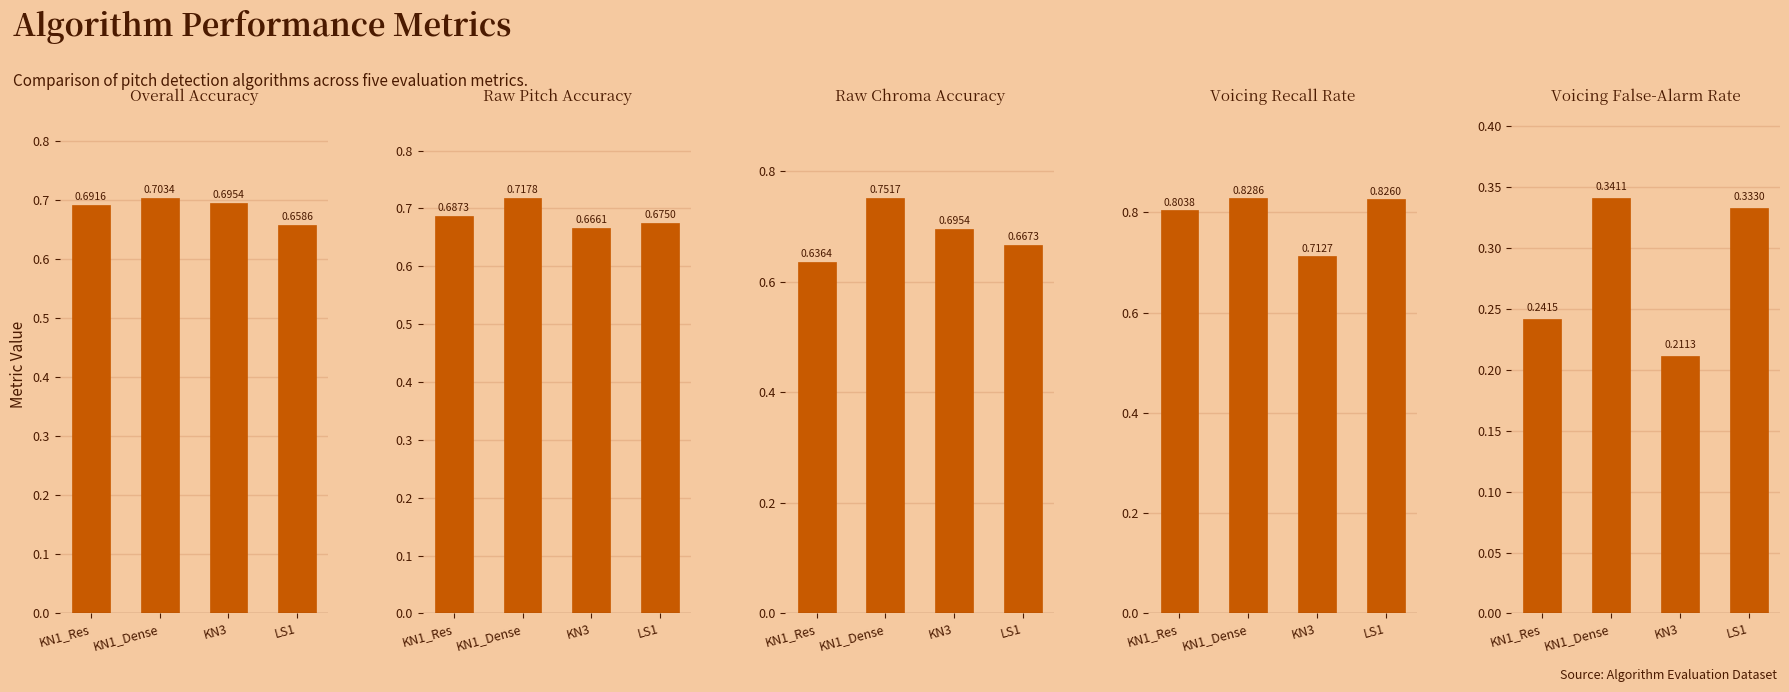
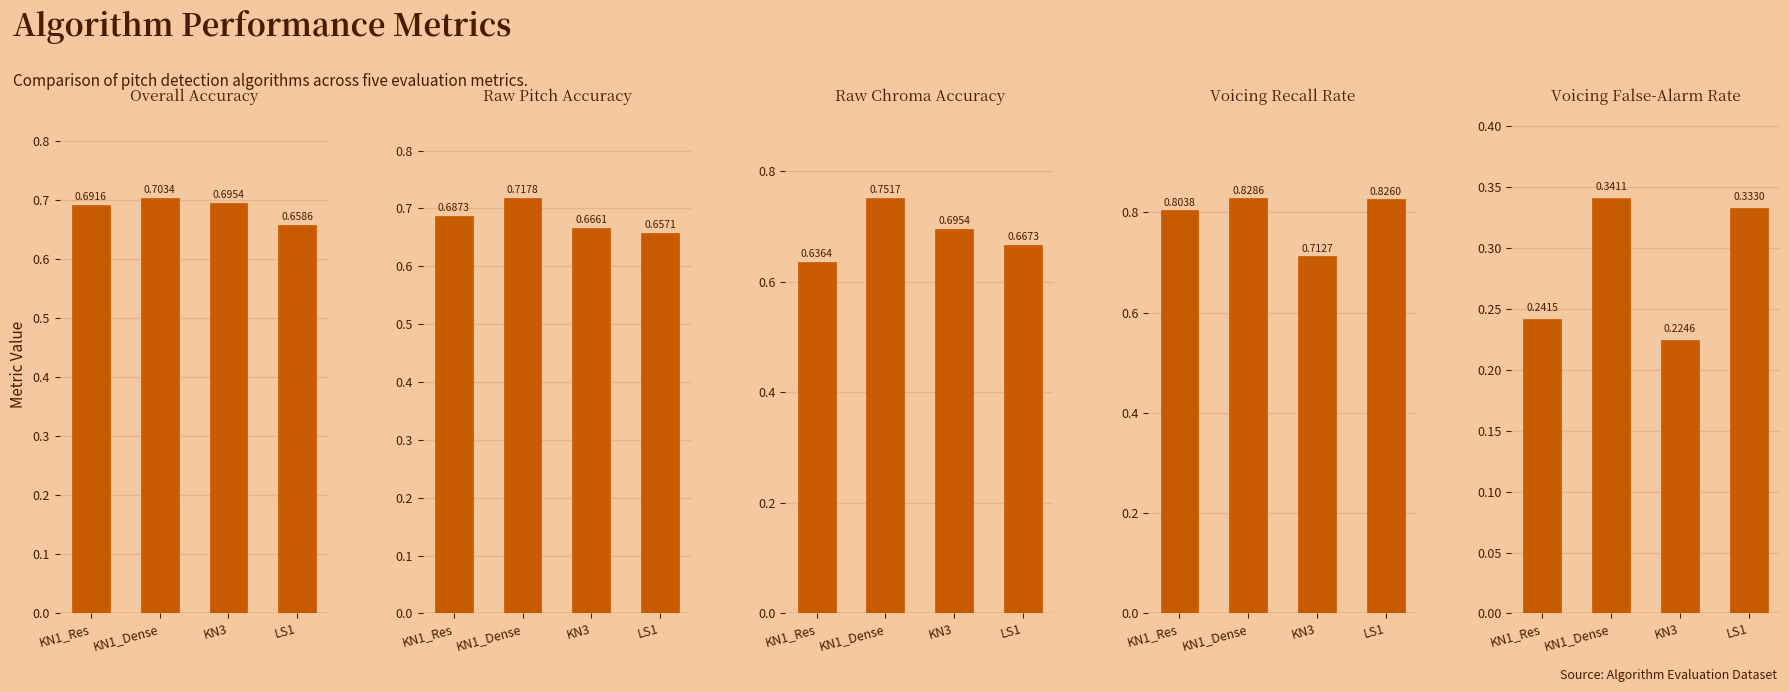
Raw Pitch Accuracy, LS1: 0.6750 -> 0.6571
Voicing False-Alarm Rate, KN3: 0.2113 -> 0.2246
